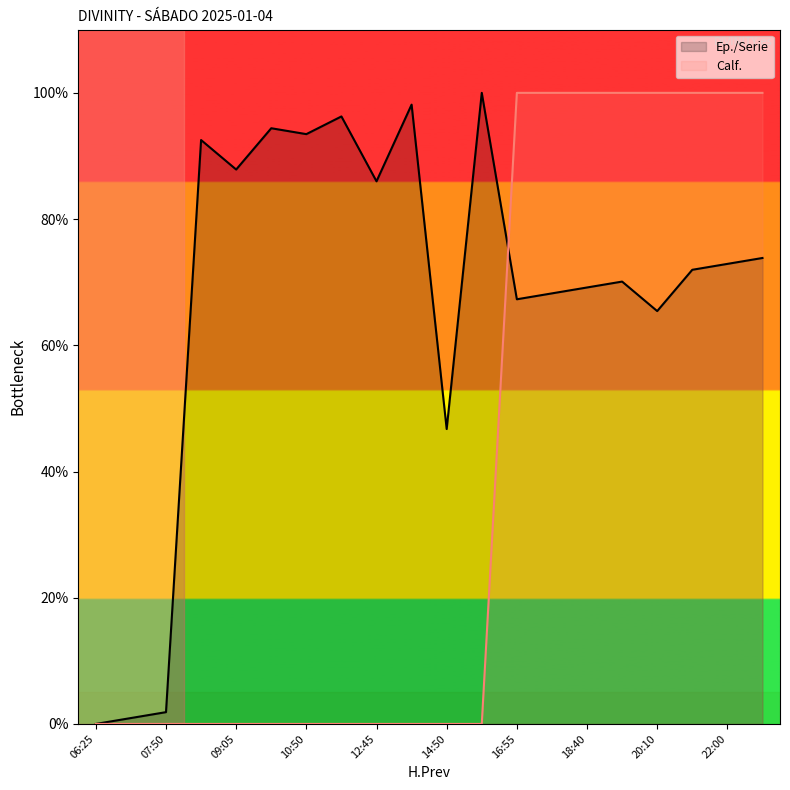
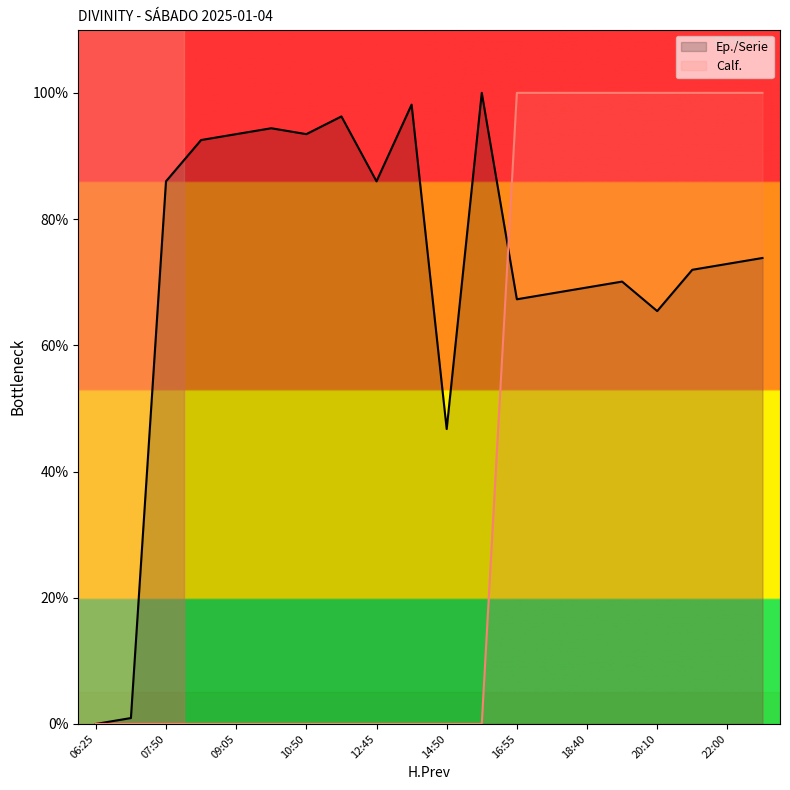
Ep./Serie, 07:50: 2% -> 86%
Ep./Serie, 09:05: 88% -> 93%
